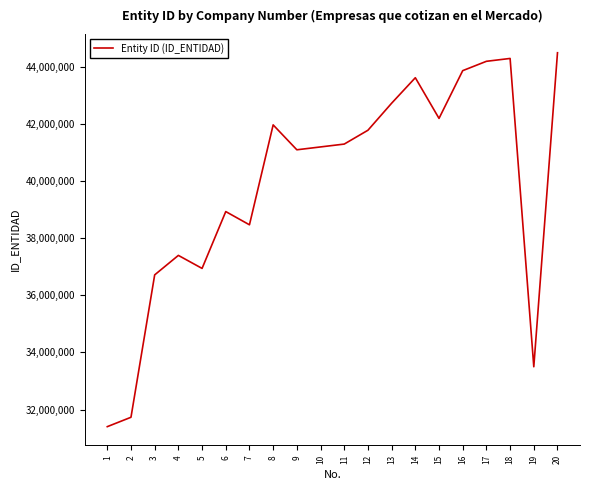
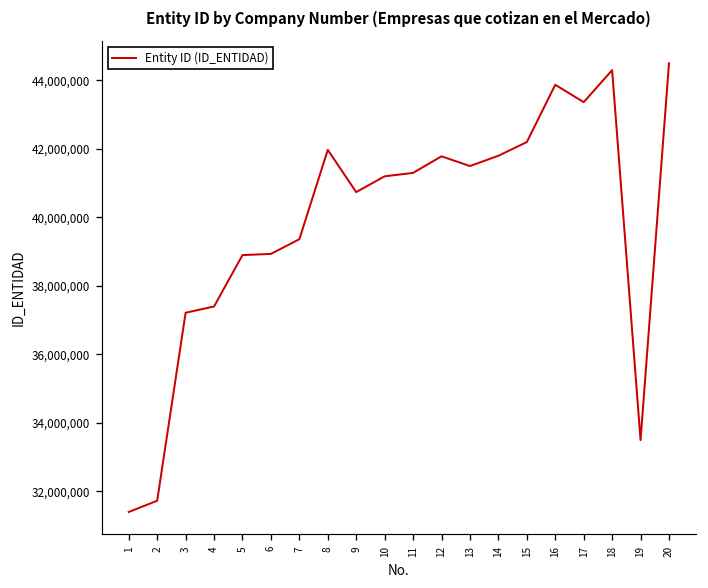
3: 36,700,000 -> 37,200,000
5: 36,900,000 -> 38,900,000
7: 38,500,000 -> 39,400,000
9: 41,100,000 -> 40,700,000
13: 42,700,000 -> 41,500,000
14: 43,600,000 -> 41,800,000
17: 44,200,000 -> 43,400,000
